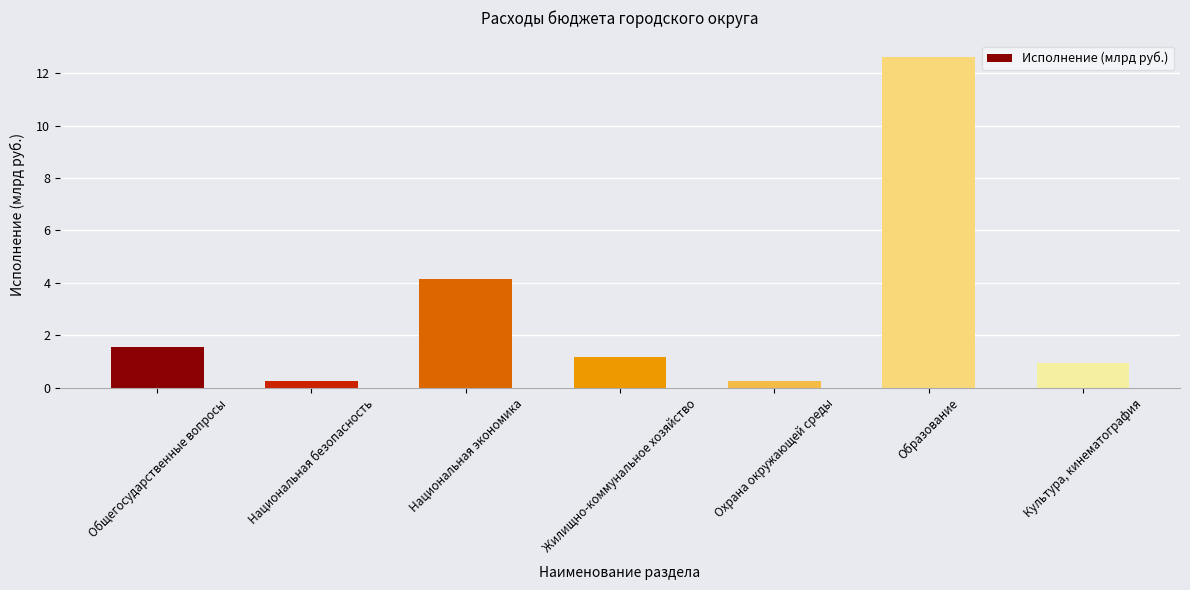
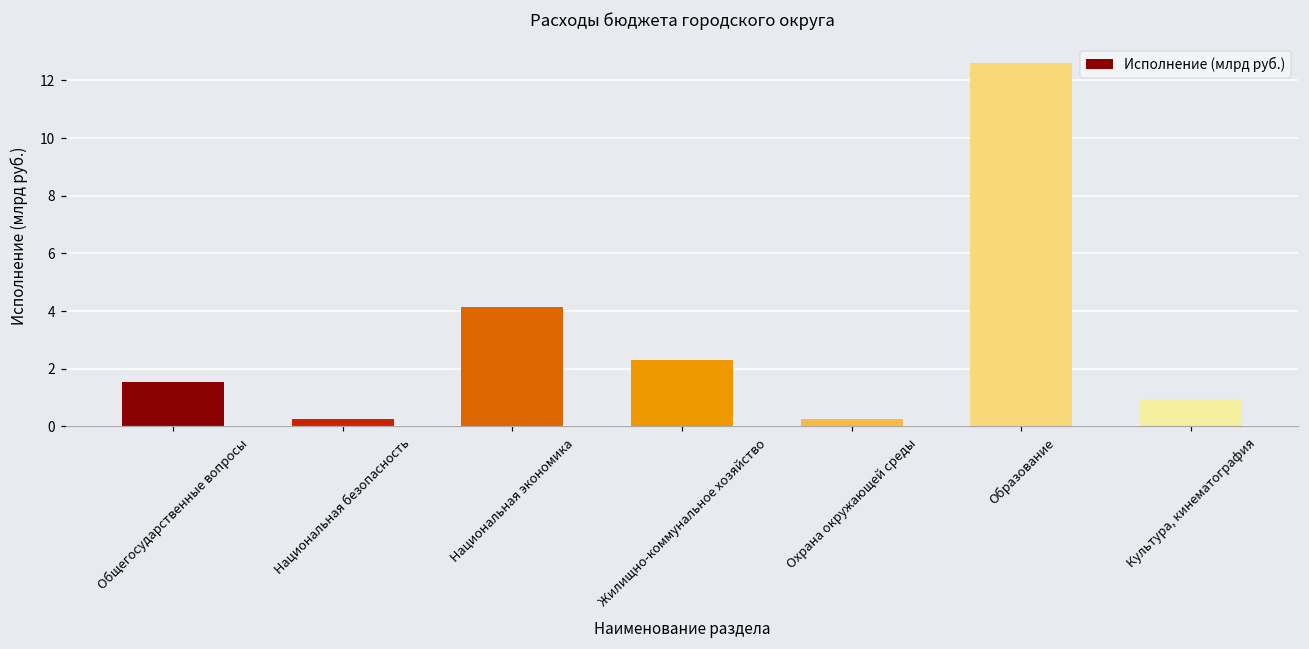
Жилищно-коммунальное хозяйство: 1.2 -> 2.3
